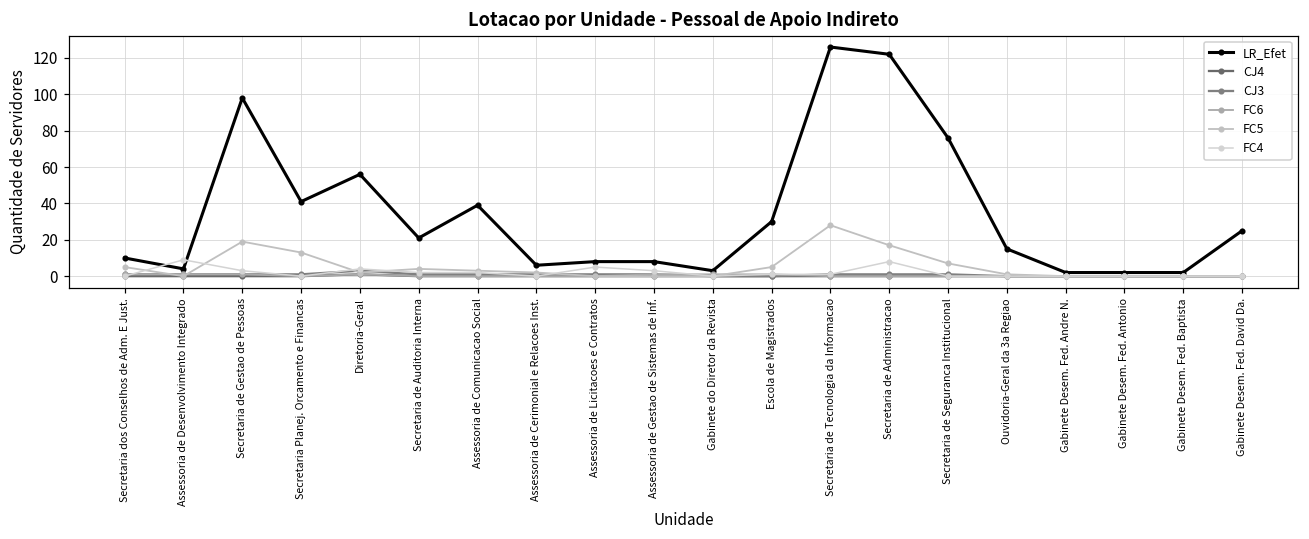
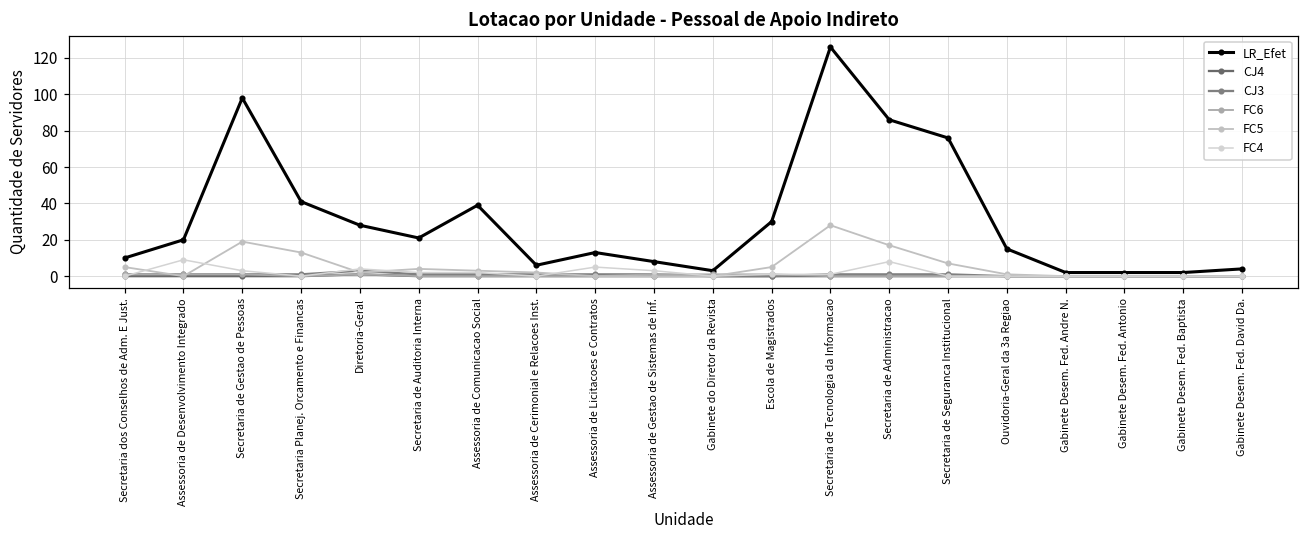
LR_Efet, Assessoria de Desenvolvimento Integrado: 4 -> 20
LR_Efet, Diretoria-Geral: 56 -> 28
LR_Efet, Assessoria de Licitacoes e Contratos: 8 -> 13
LR_Efet, Secretaria de Administracao: 122 -> 86
LR_Efet, Gabinete Desem. Fed. David Da.: 25 -> 4
